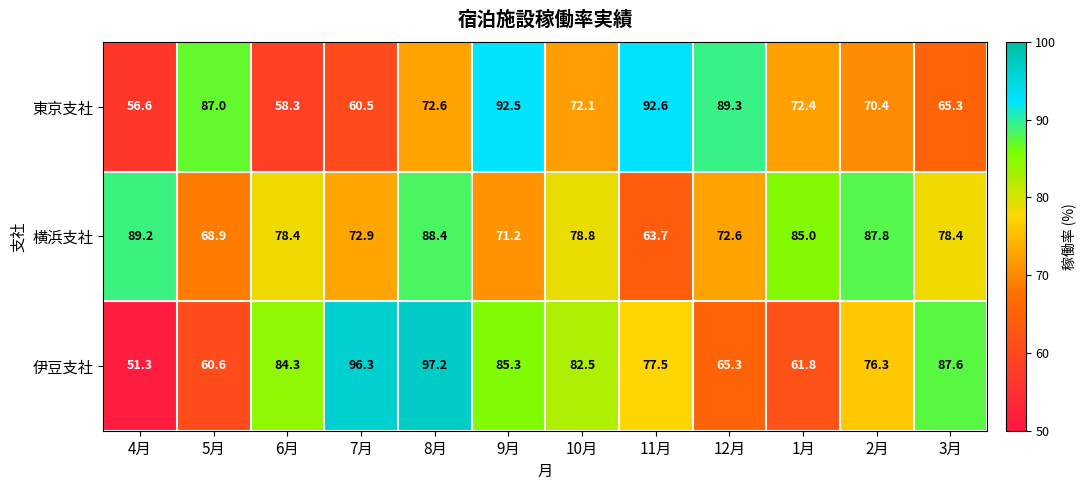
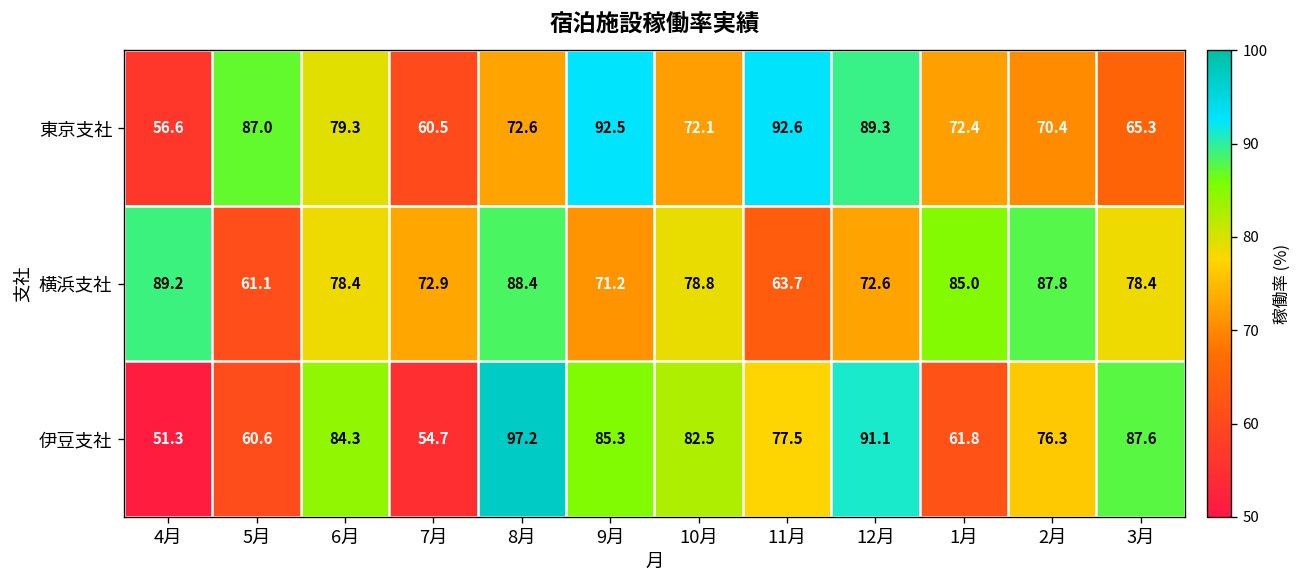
東京支社, 6月: 58.3 -> 79.3
横浜支社, 5月: 68.9 -> 61.1
伊豆支社, 7月: 96.3 -> 54.7
伊豆支社, 12月: 65.3 -> 91.1
